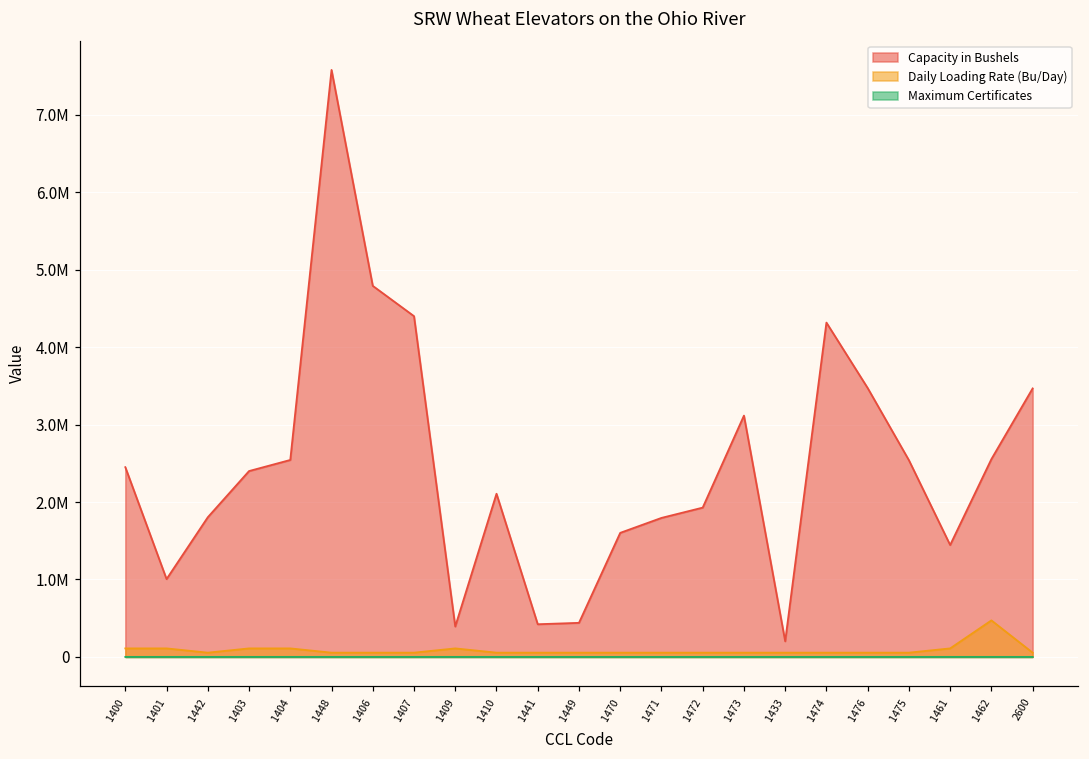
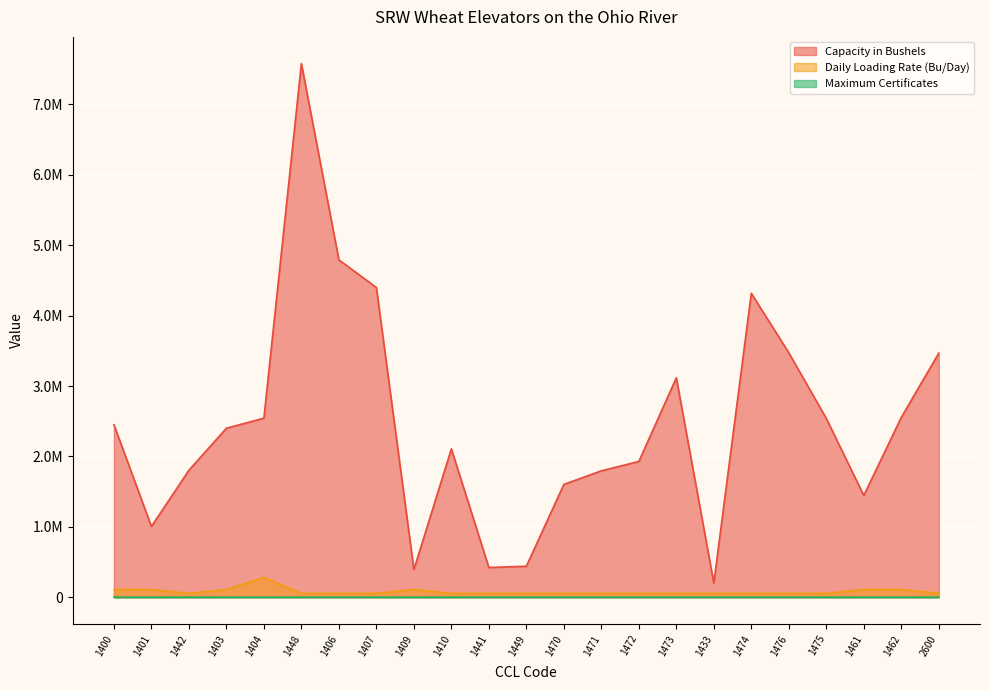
Daily Loading Rate (Bu/Day), 1404: 100000 -> 300000
Daily Loading Rate (Bu/Day), 1462: 500000 -> 100000
